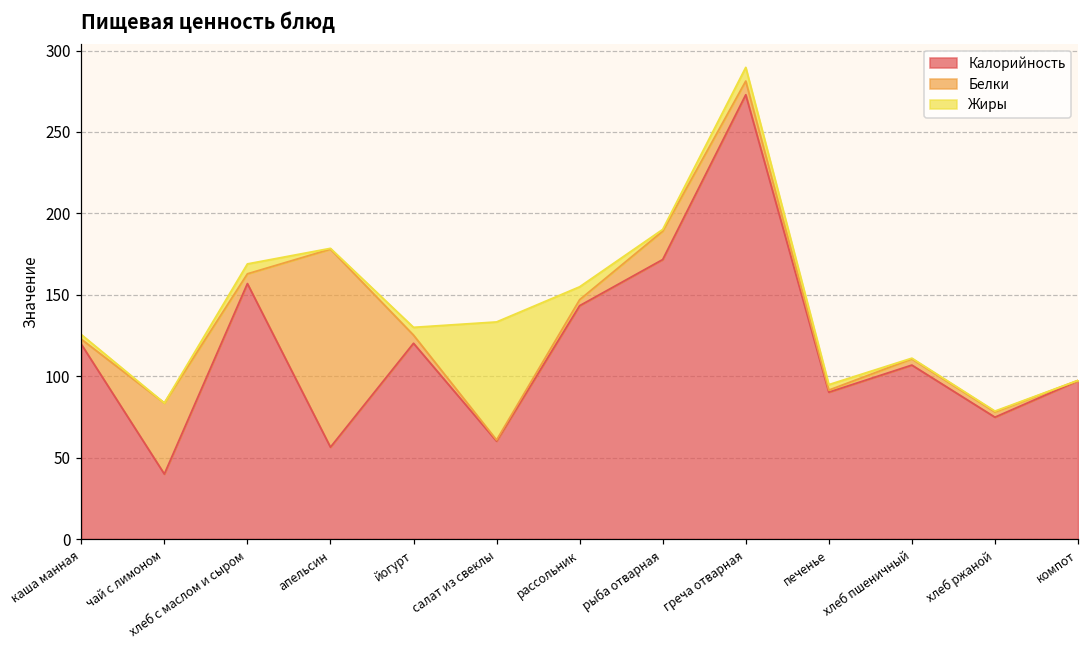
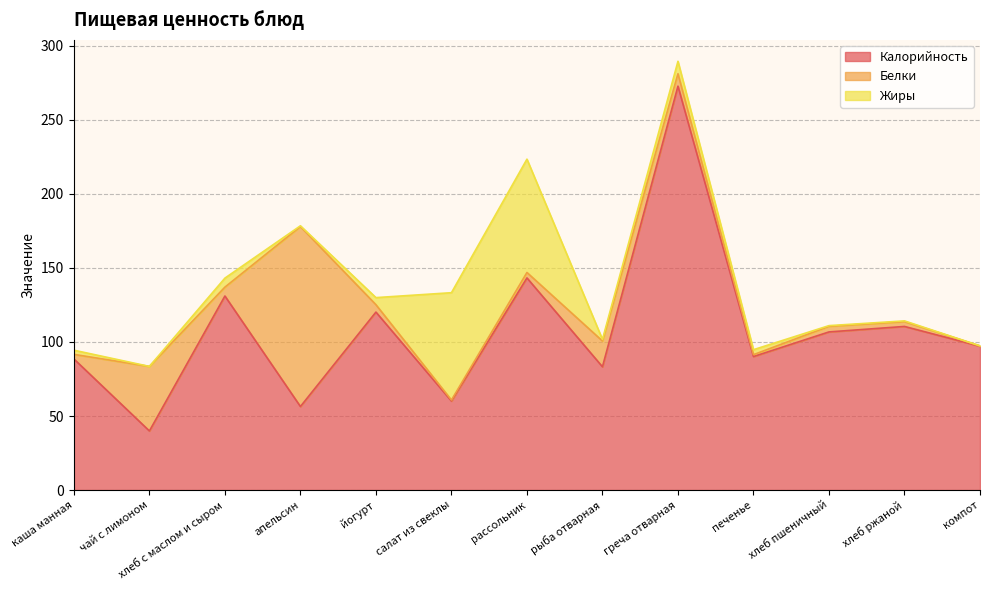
Калорийность, каша манная: 120 -> 89
Калорийность, хлеб с маслом и сыром: 157 -> 131
Жиры, рассольник: 8 -> 77
Калорийность, рыба отварная: 172 -> 83
Калорийность, хлеб ржаной: 75 -> 111
